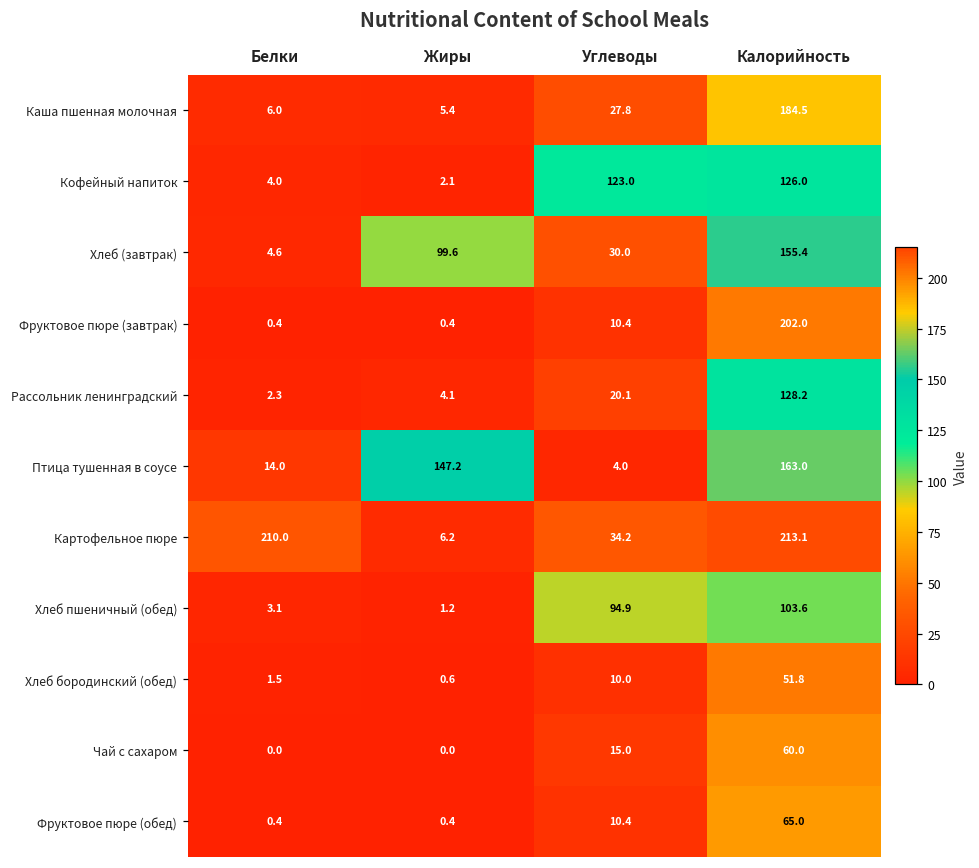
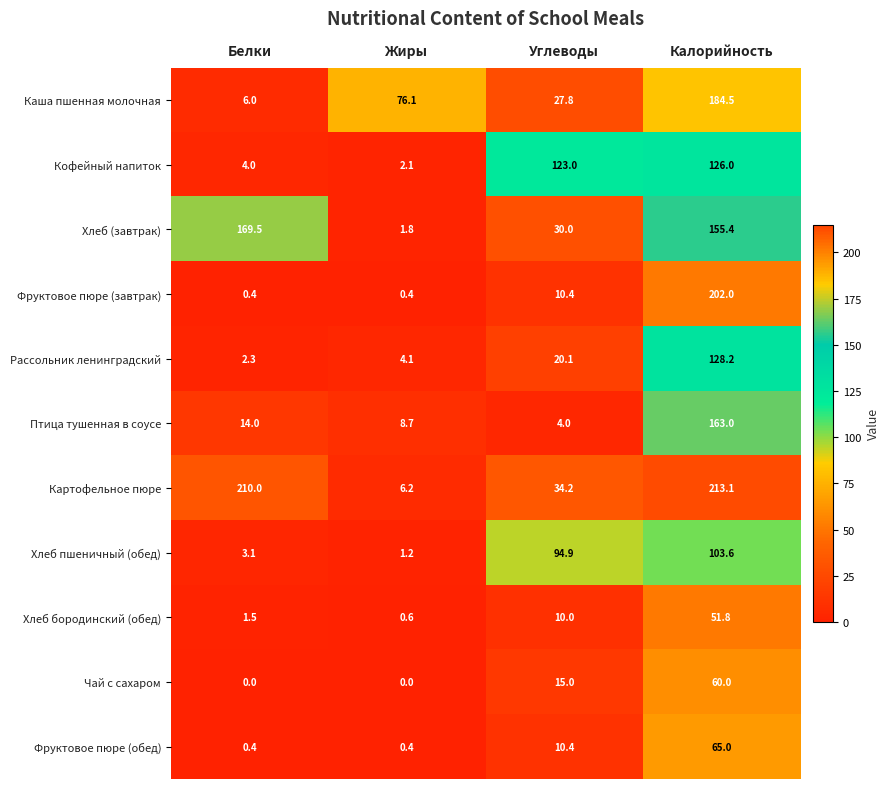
Каша пшенная молочная, Жиры: 5.4 -> 76.1
Хлеб (завтрак), Белки: 4.6 -> 169.5
Хлеб (завтрак), Жиры: 99.6 -> 1.8
Птица тушенная в соусе, Жиры: 147.2 -> 8.7
